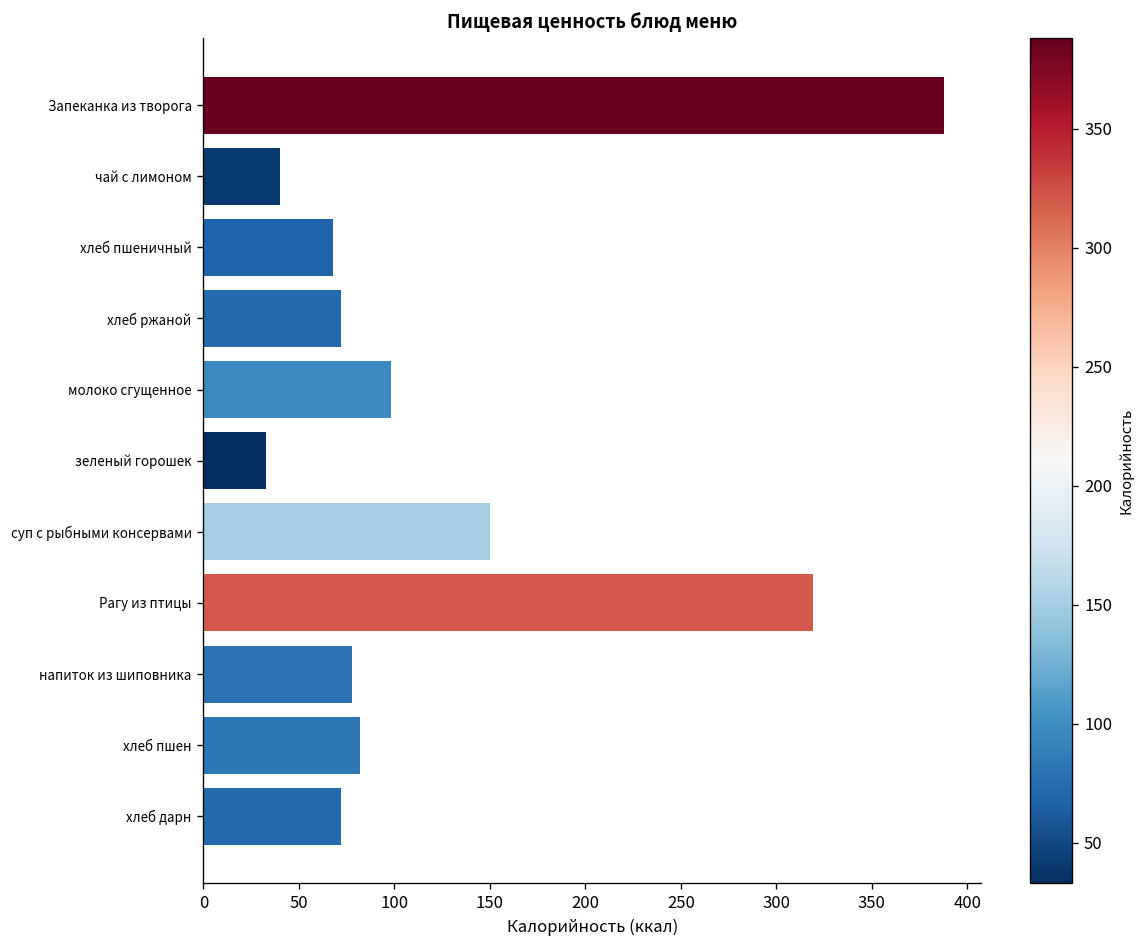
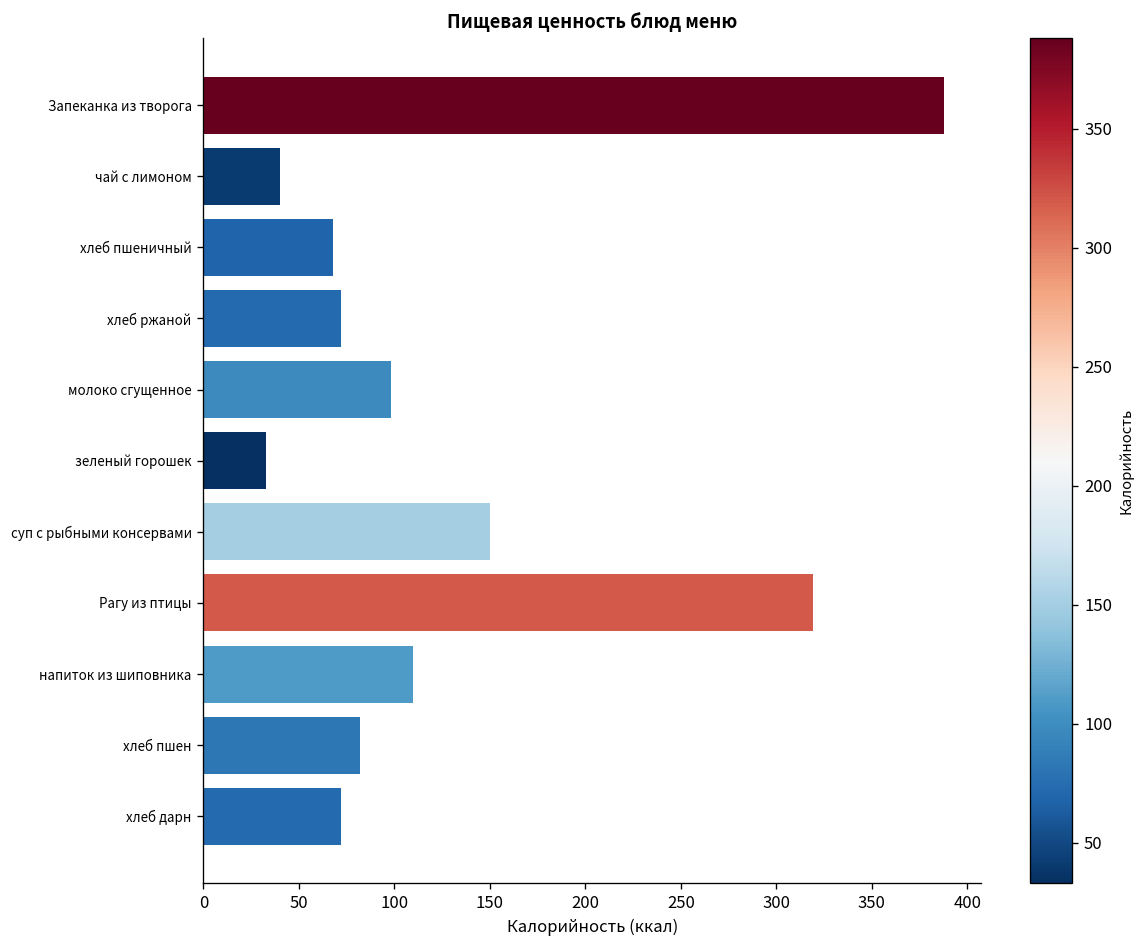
напиток из шиповника: 78 -> 110
